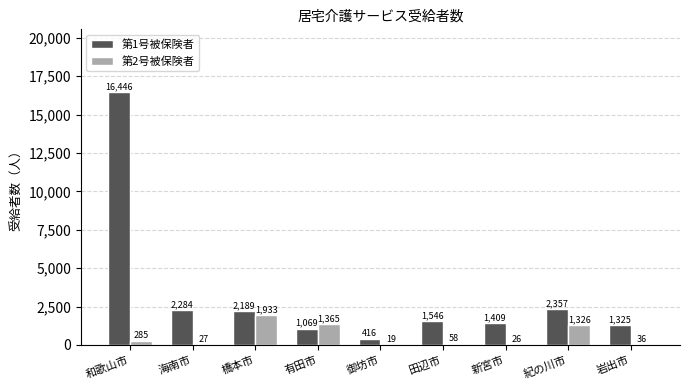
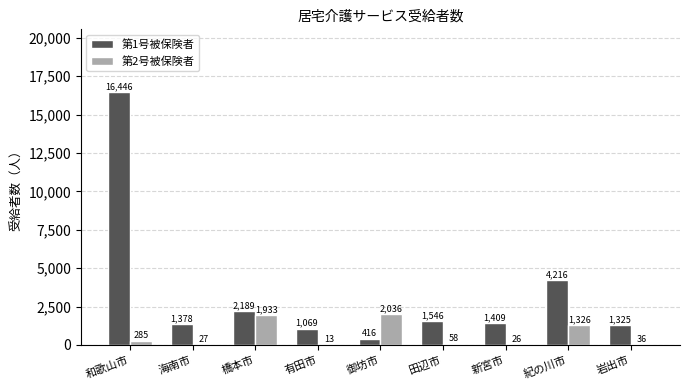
第1号被保険者, 海南市: 2,284 -> 1,378
第2号被保険者, 有田市: 1,365 -> 13
第2号被保険者, 御坊市: 19 -> 2,036
第1号被保険者, 紀の川市: 2,357 -> 4,216
